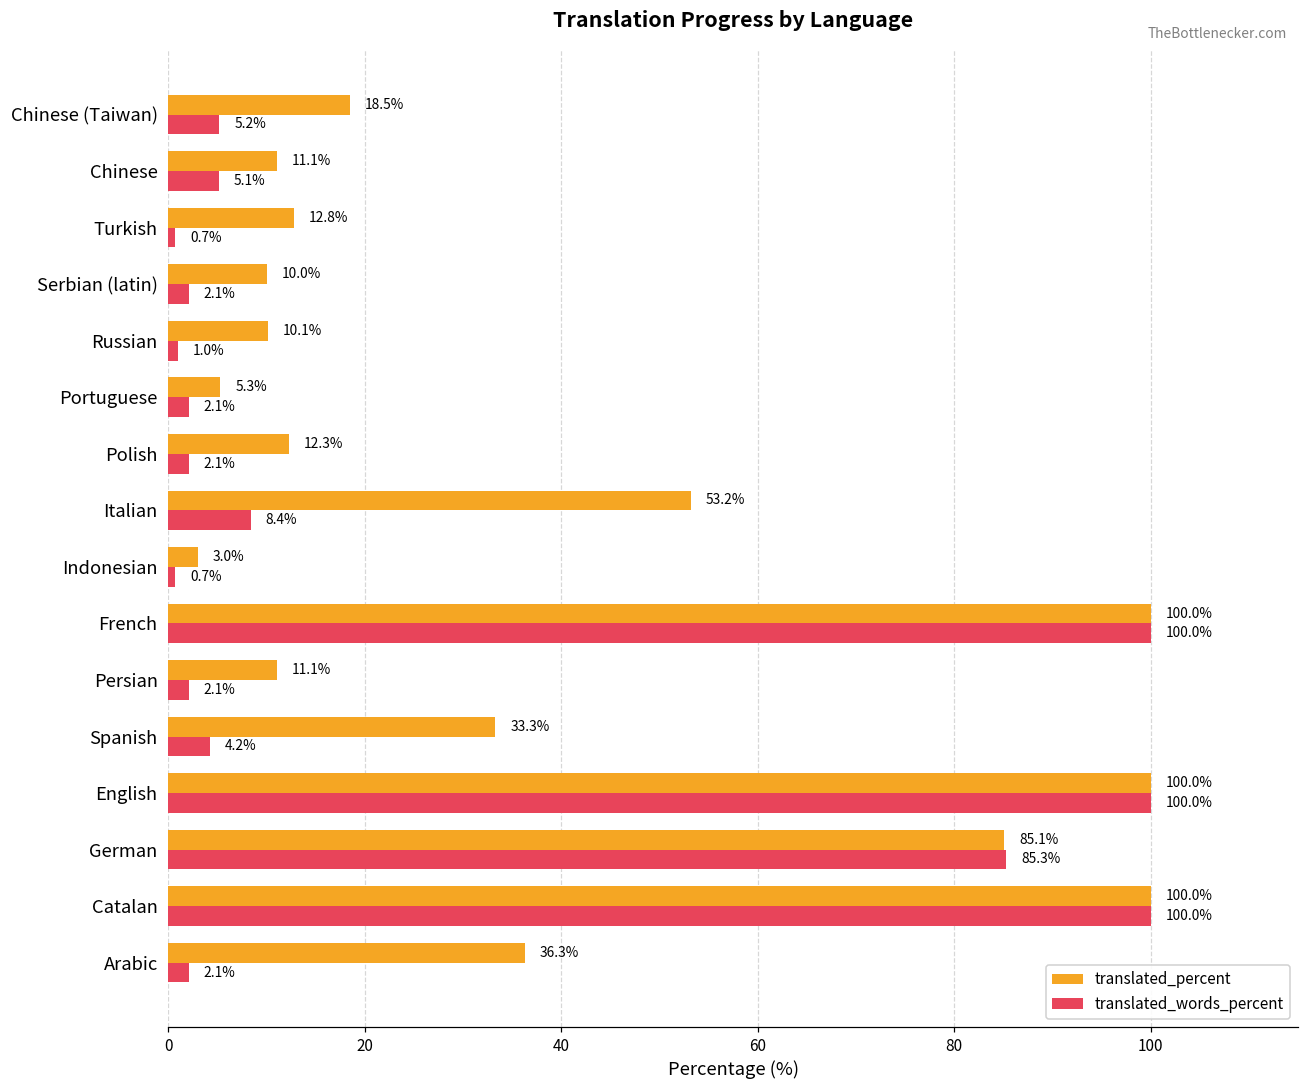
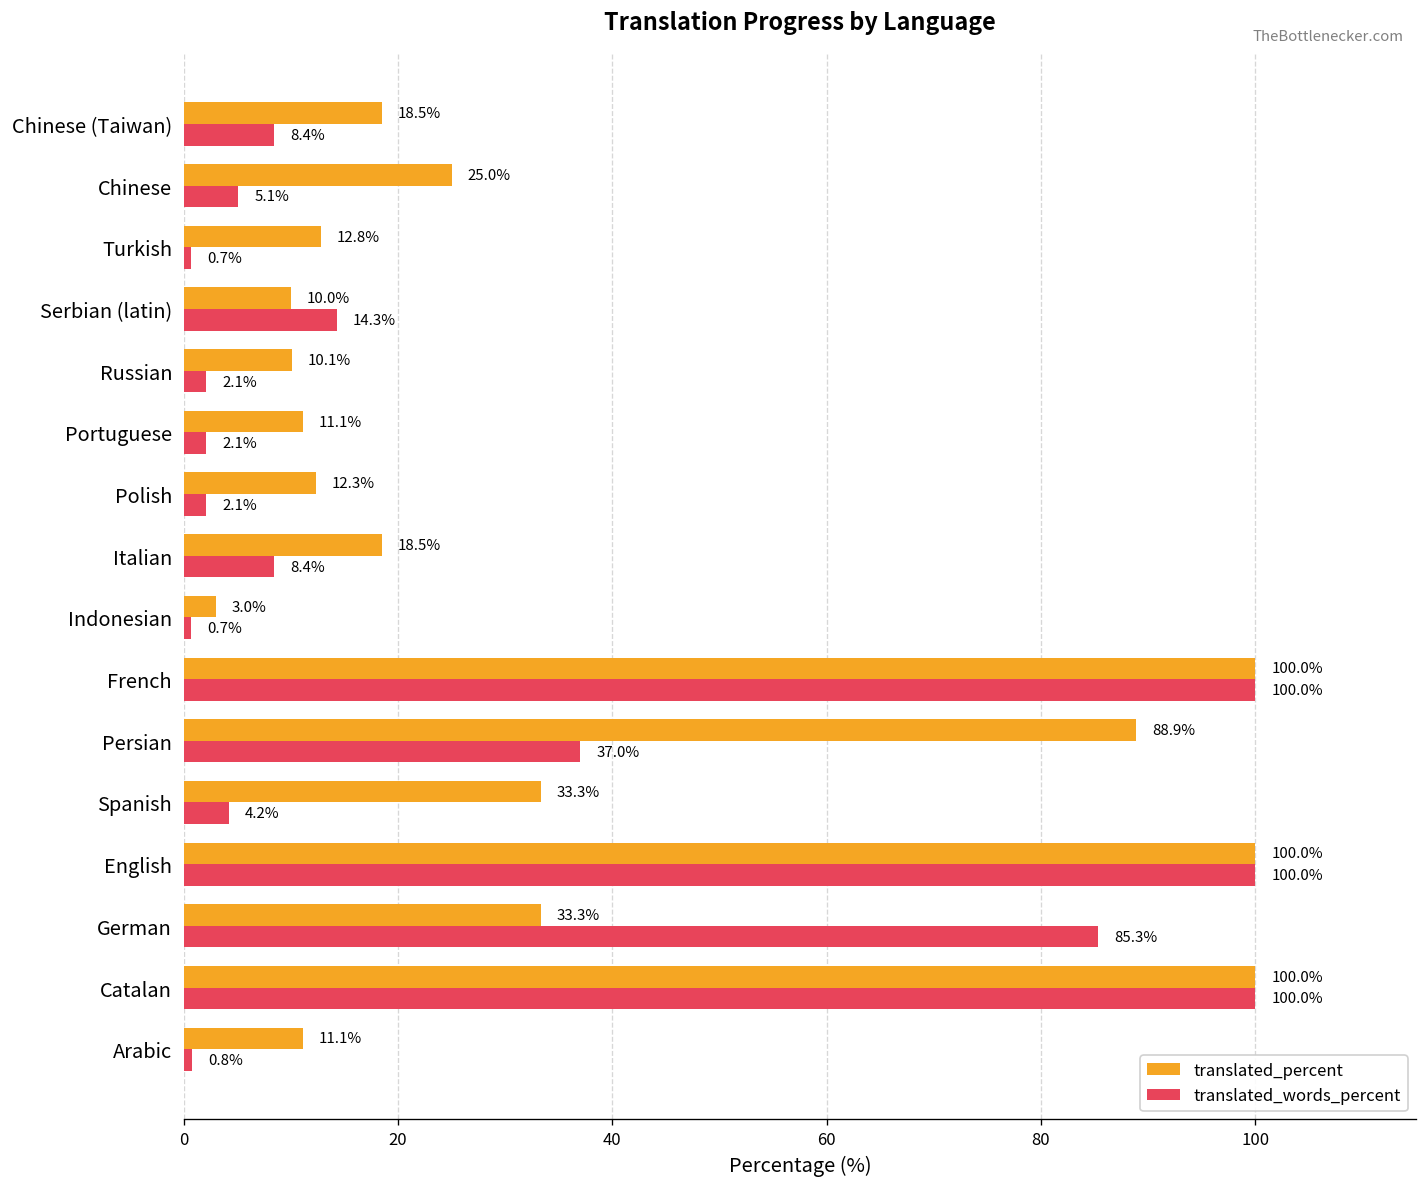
translated_words_percent, Chinese (Taiwan): 5.2% -> 8.4%
translated_percent, Chinese: 11.1% -> 25.0%
translated_words_percent, Serbian (latin): 2.1% -> 14.3%
translated_words_percent, Russian: 1.0% -> 2.1%
translated_percent, Portuguese: 5.3% -> 11.1%
translated_percent, Italian: 53.2% -> 18.5%
translated_percent, Persian: 11.1% -> 88.9%
translated_words_percent, Persian: 2.1% -> 37.0%
translated_percent, German: 85.1% -> 33.3%
translated_percent, Arabic: 36.3% -> 11.1%
translated_words_percent, Arabic: 2.1% -> 0.8%
